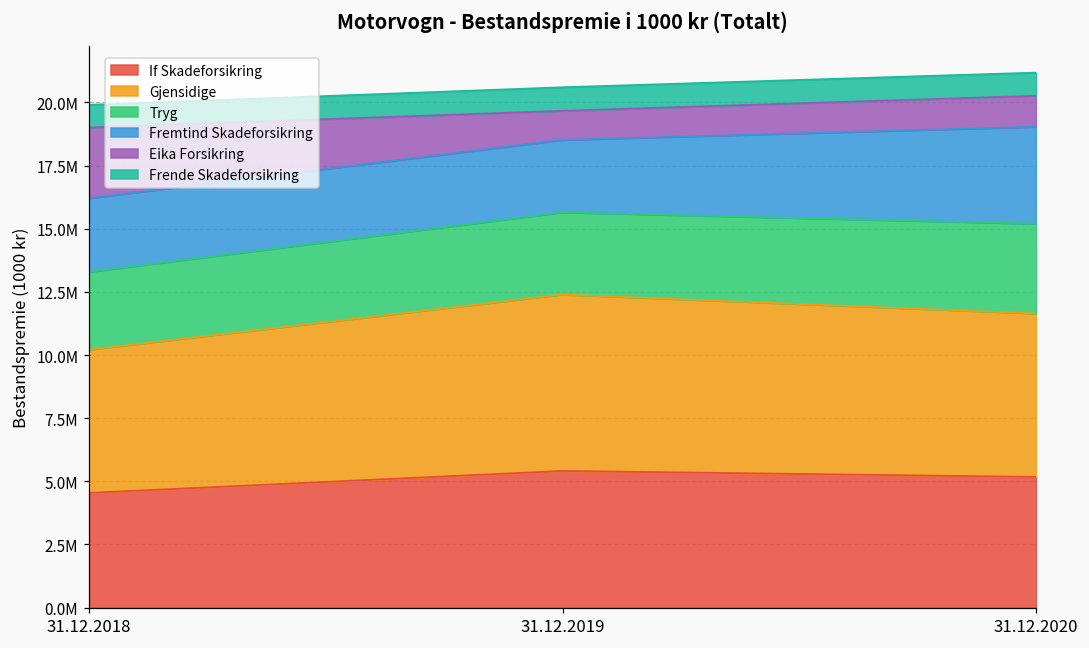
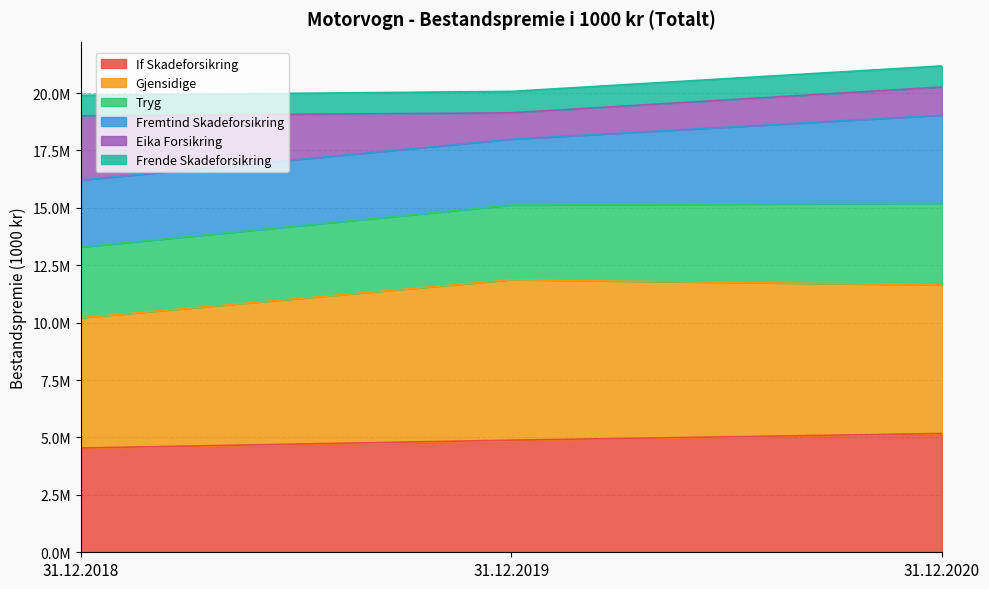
If Skadeforsikring, 31.12.2019: 5400000 -> 4900000
